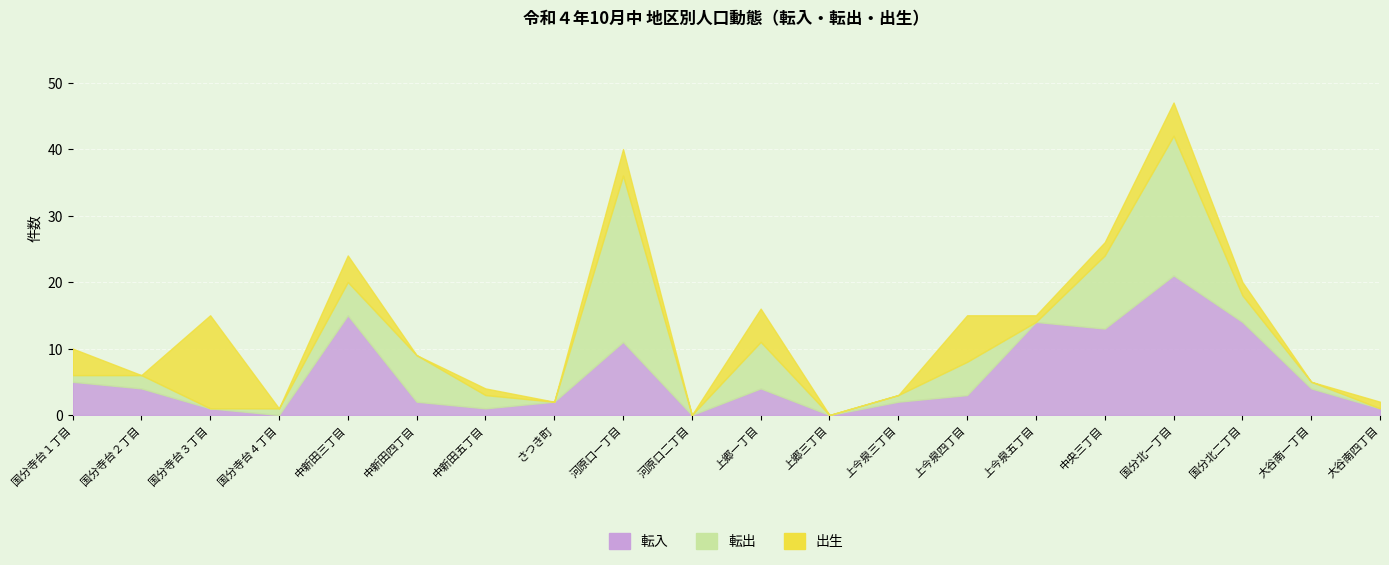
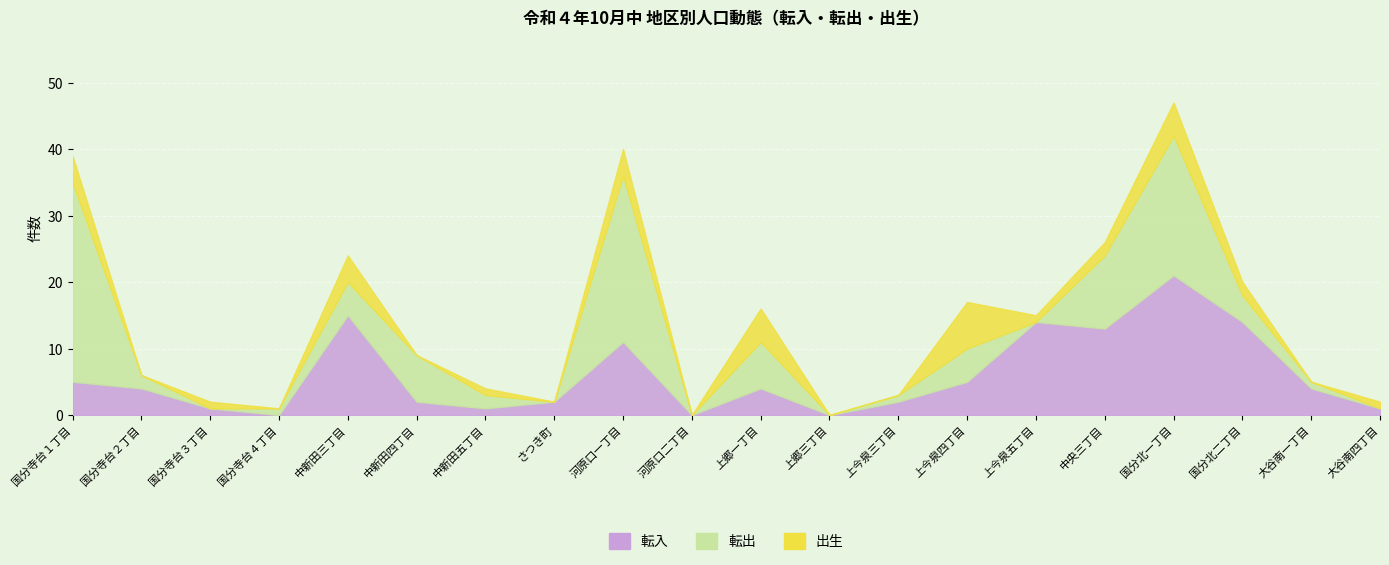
転出, 国分寺台１丁目: 1 -> 30
出生, 国分寺台３丁目: 14 -> 1
転入, 上今泉四丁目: 3 -> 5
